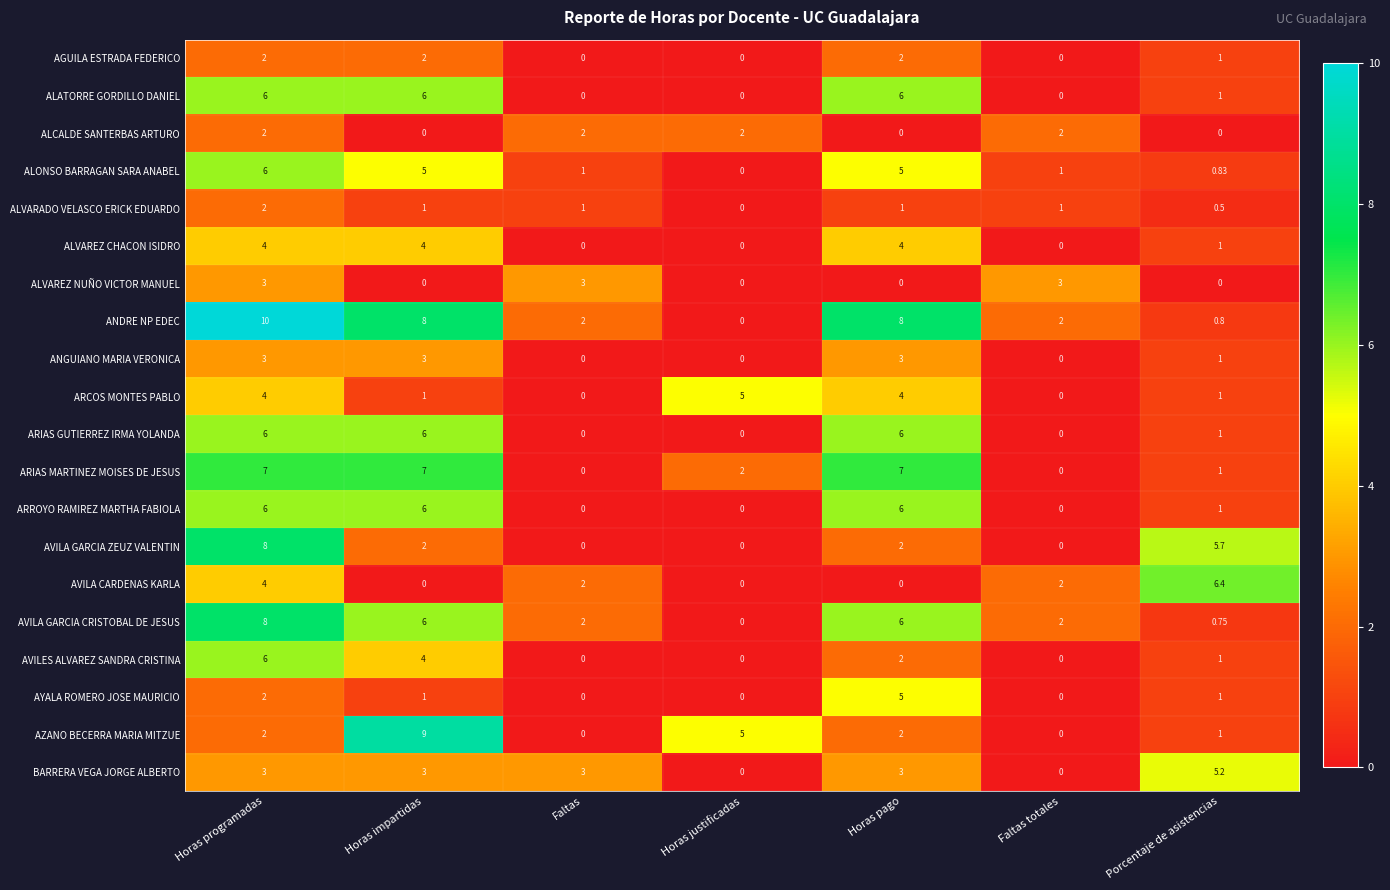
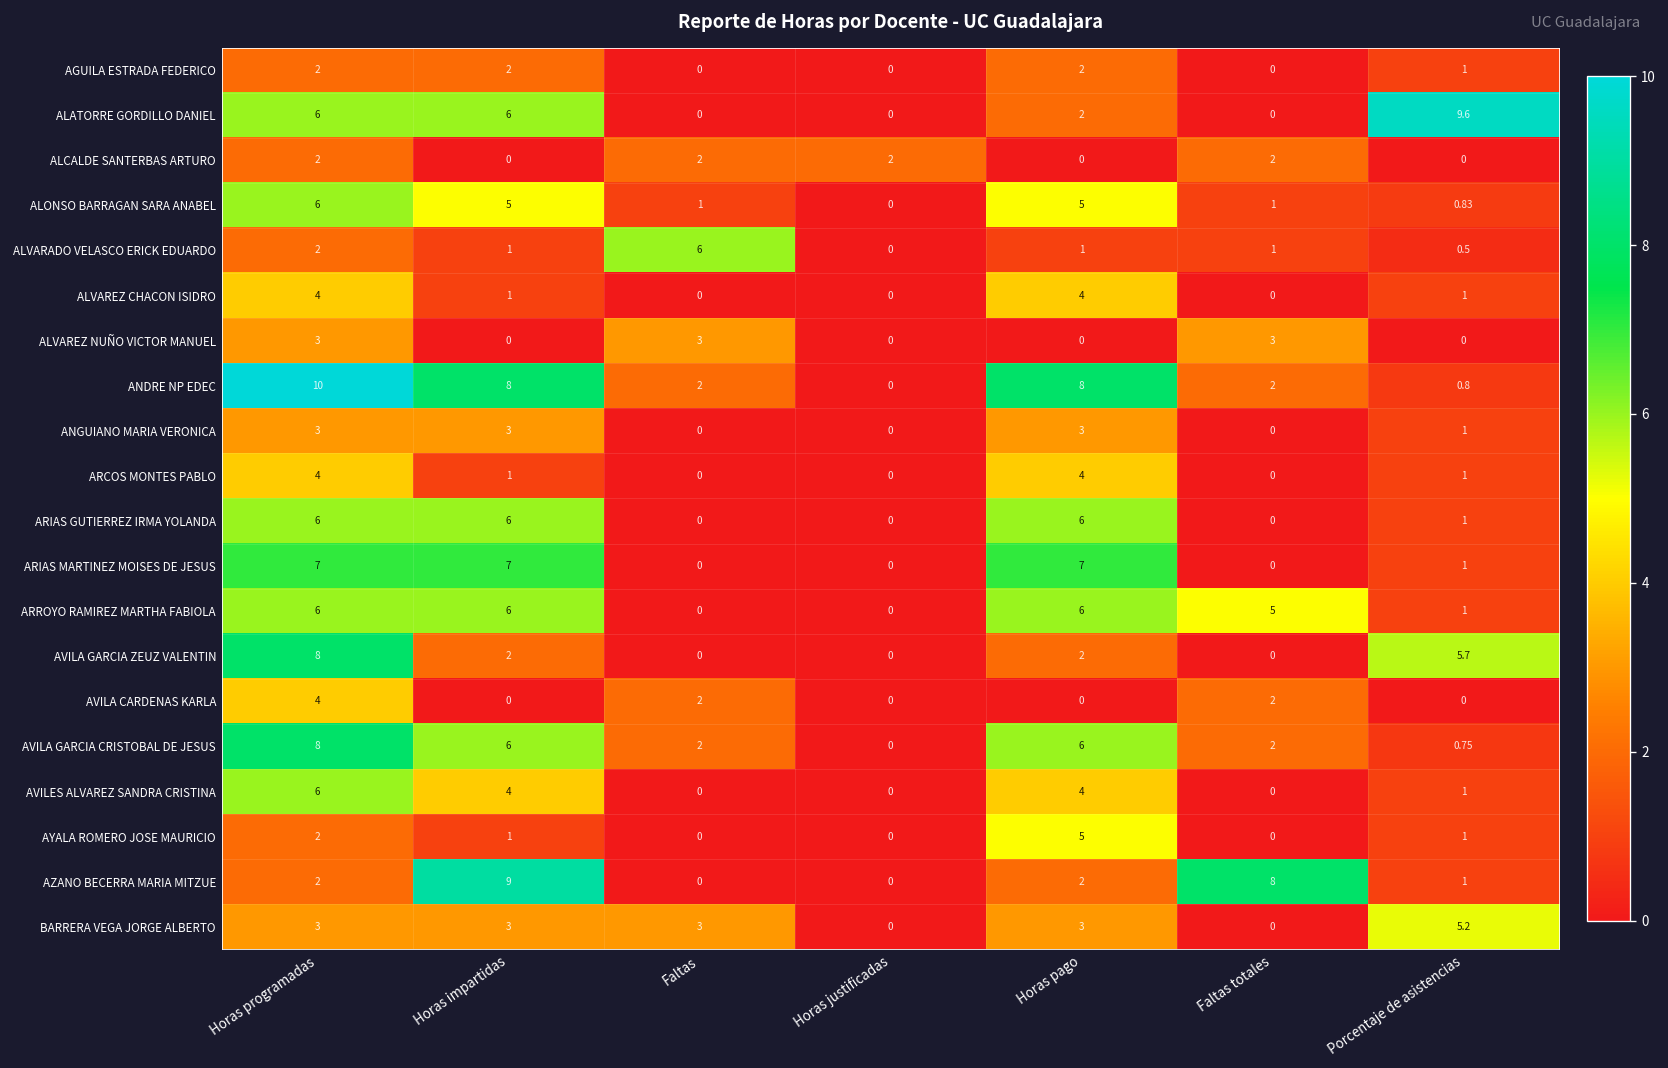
ALATORRE GORDILLO DANIEL, Horas pago: 6 -> 2
ALATORRE GORDILLO DANIEL, Porcentaje de asistencias: 1 -> 9.6
ALVARADO VELASCO ERICK EDUARDO, Faltas: 1 -> 6
ALVAREZ CHACON ISIDRO, Horas impartidas: 4 -> 1
ARCOS MONTES PABLO, Horas justificadas: 5 -> 0
ARIAS MARTINEZ MOISES DE JESUS, Horas justificadas: 2 -> 0
ARROYO RAMIREZ MARTHA FABIOLA, Faltas totales: 0 -> 5
AVILA CARDENAS KARLA, Porcentaje de asistencias: 6.4 -> 0
AVILES ALVAREZ SANDRA CRISTINA, Horas pago: 2 -> 4
AZANO BECERRA MARIA MITZUE, Horas justificadas: 5 -> 0
AZANO BECERRA MARIA MITZUE, Faltas totales: 0 -> 8
